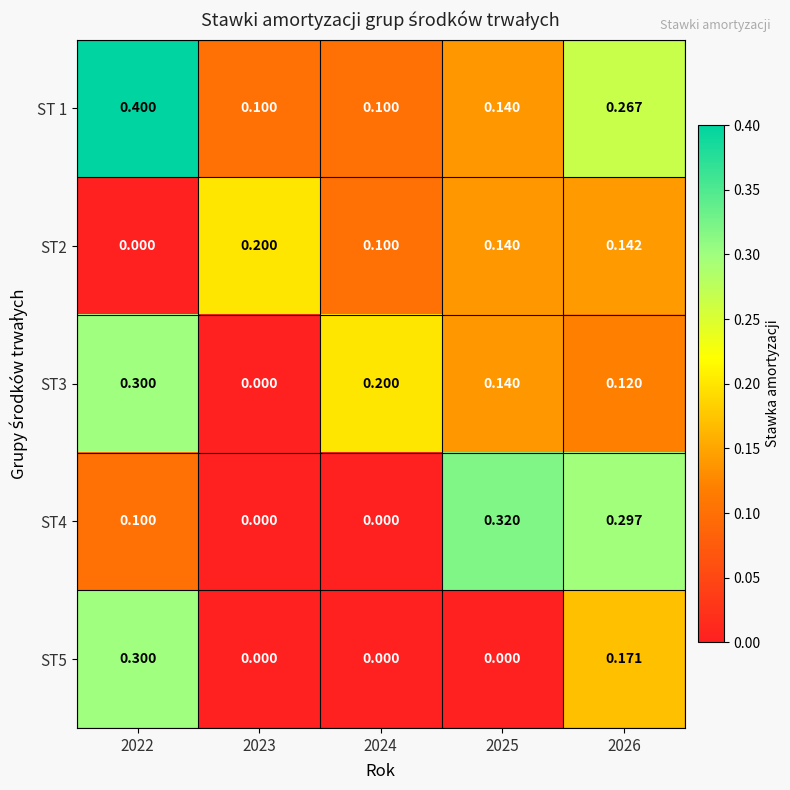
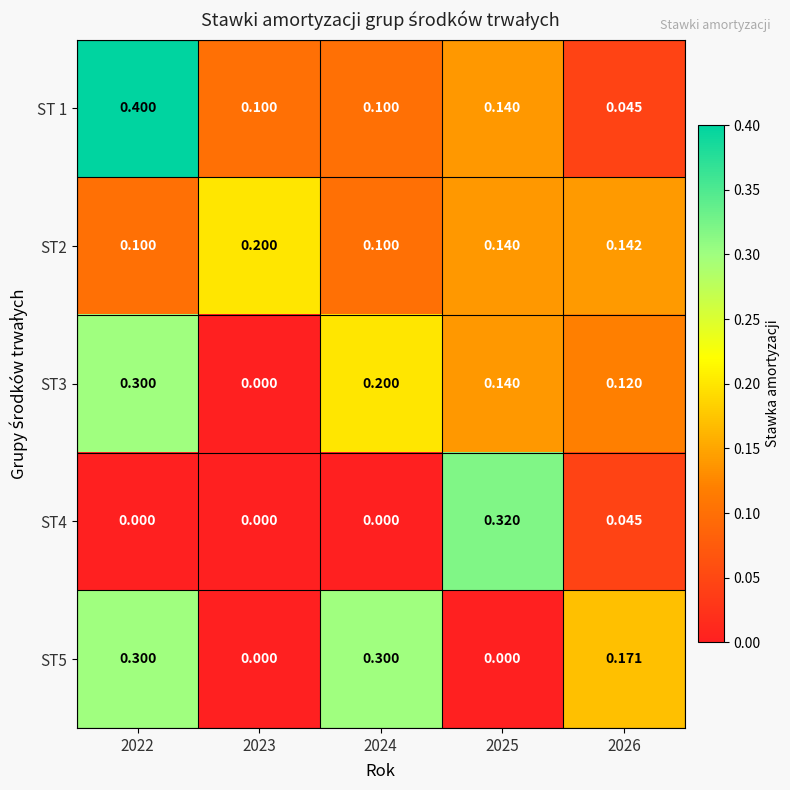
ST 1, 2026: 0.267 -> 0.045
ST2, 2022: 0.000 -> 0.100
ST4, 2022: 0.100 -> 0.000
ST4, 2026: 0.297 -> 0.045
ST5, 2024: 0.000 -> 0.300
